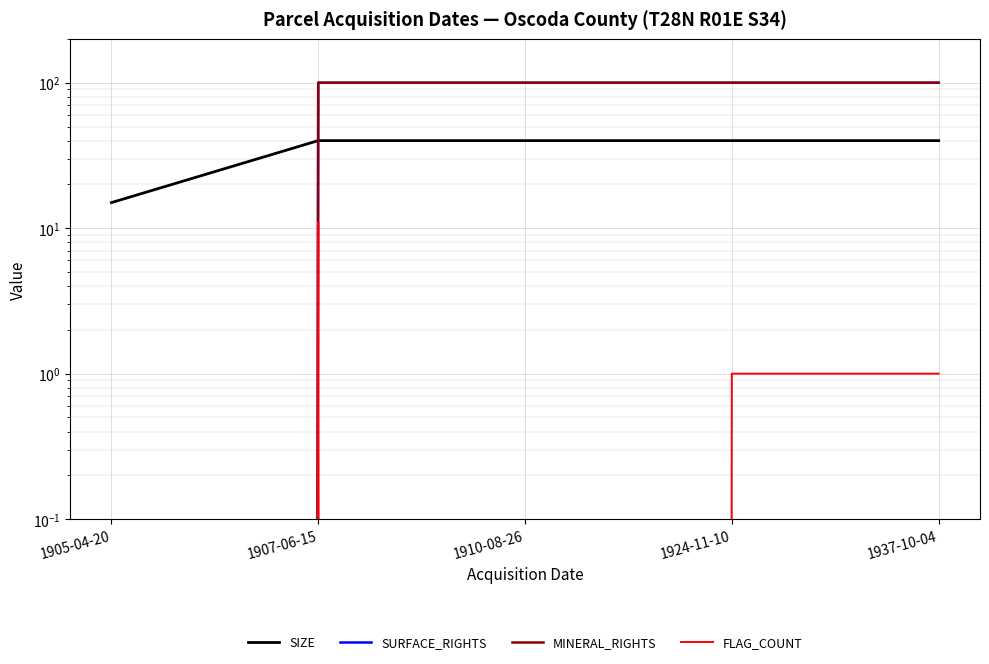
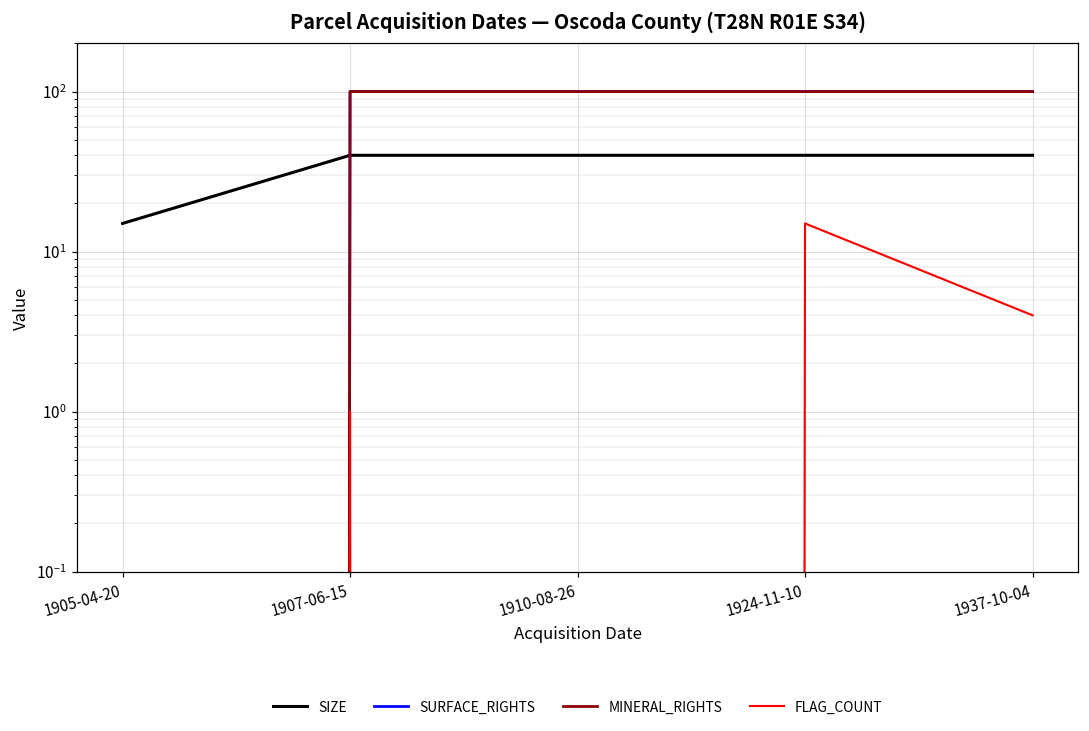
FLAG_COUNT, 1907-06-15: 11 -> 1
FLAG_COUNT, 1924-11-10: 1 -> 15
FLAG_COUNT, 1937-10-04: 1 -> 4
